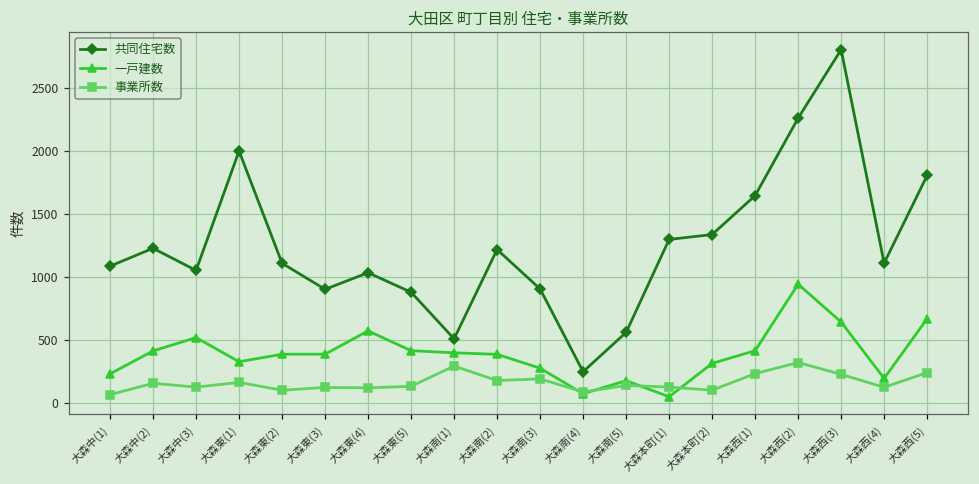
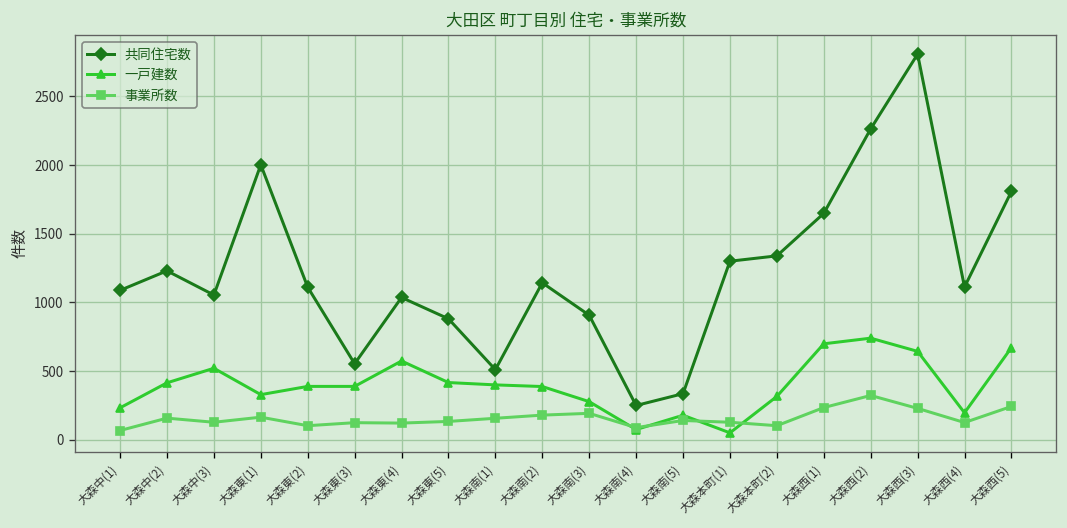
共同住宅数, 大森東(3): 900 -> 550
事業所数, 大森南(1): 300 -> 160
共同住宅数, 大森南(2): 1220 -> 1140
共同住宅数, 大森南(5): 560 -> 340
一戸建数, 大森西(1): 420 -> 700
一戸建数, 大森西(2): 950 -> 740
